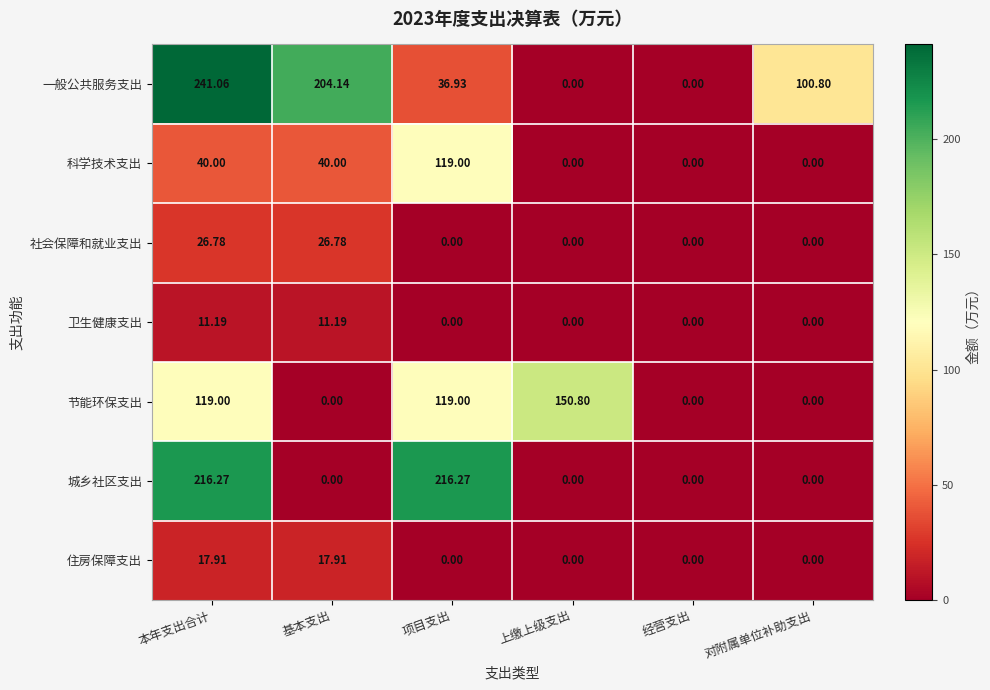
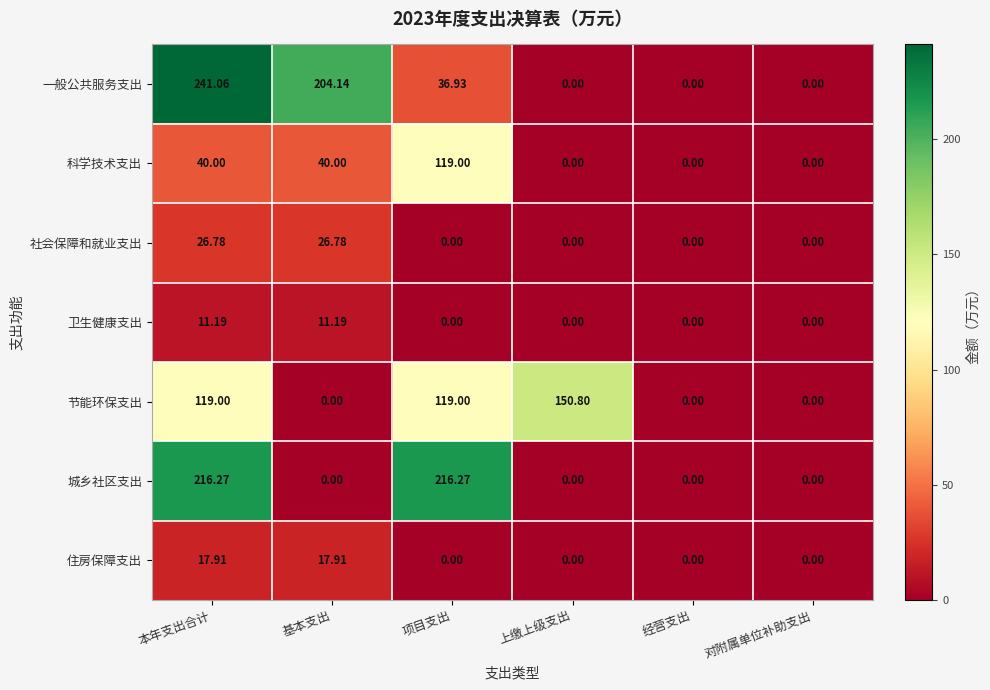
一般公共服务支出, 对附属单位补助支出: 100.80 -> 0.00
